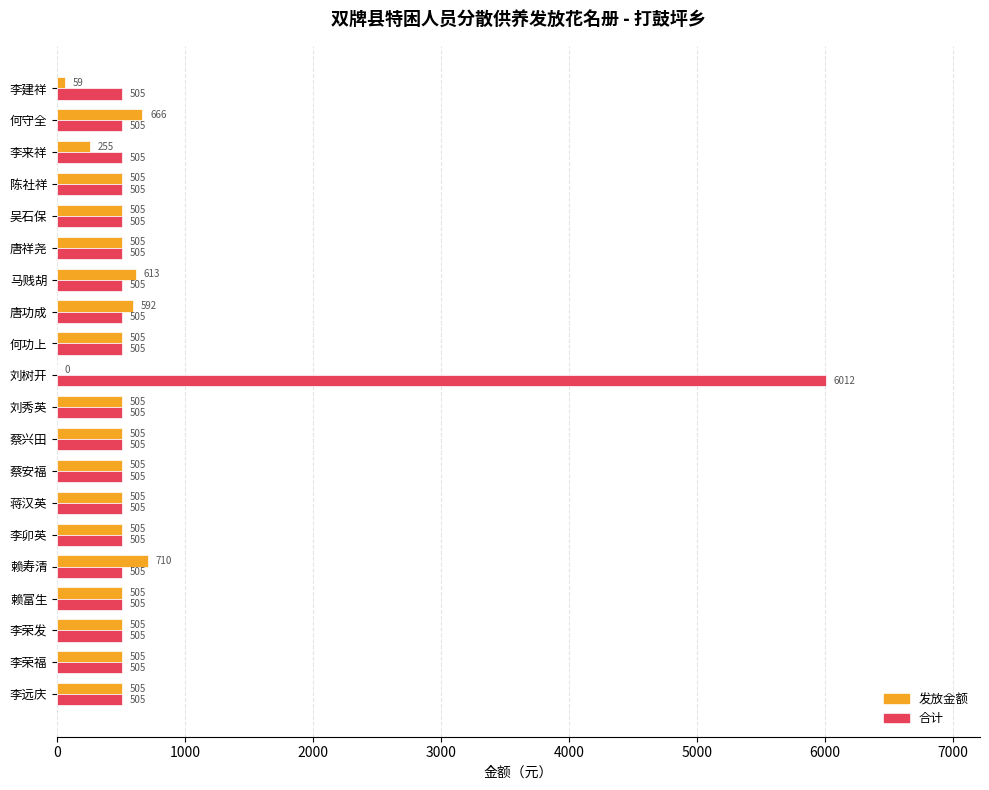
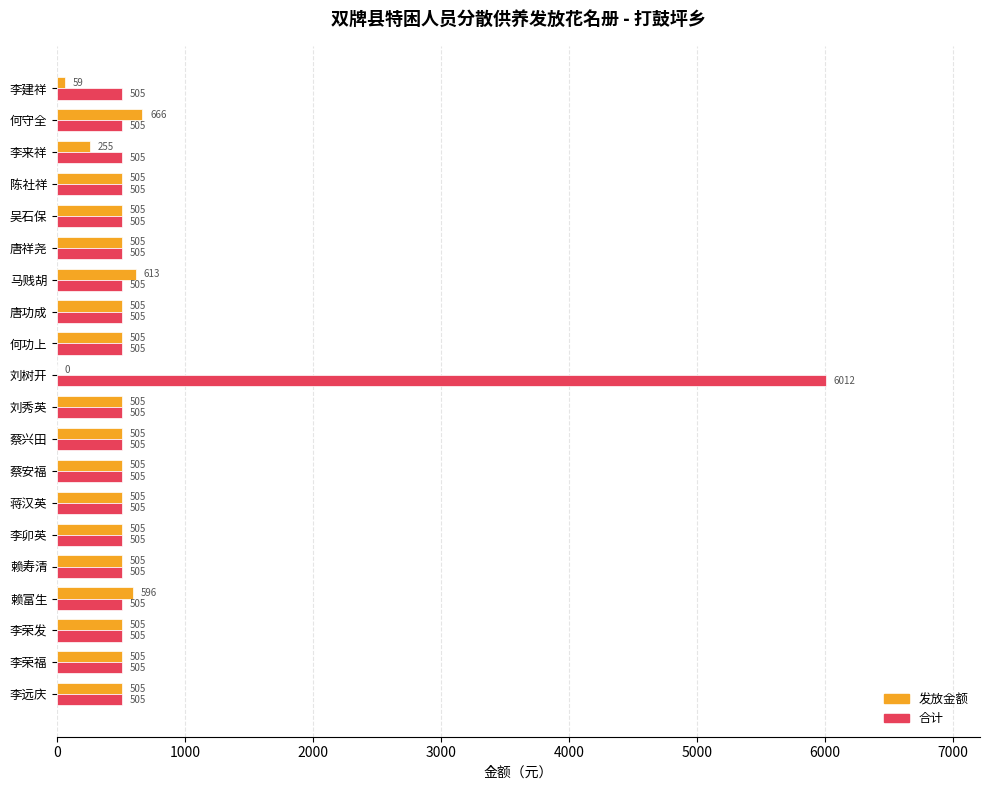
发放金额, 唐功成: 592 -> 505
发放金额, 赖寿清: 710 -> 505
发放金额, 赖富生: 505 -> 596
